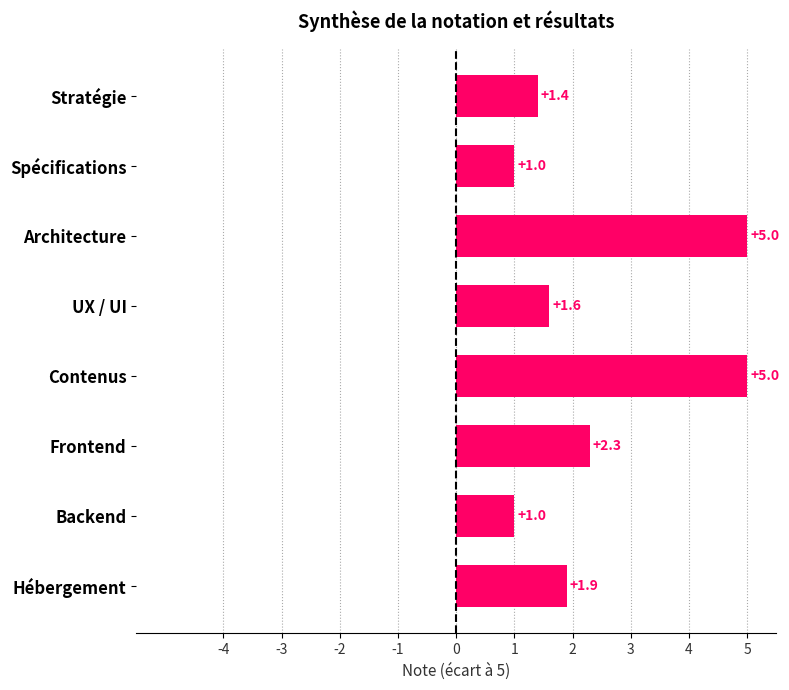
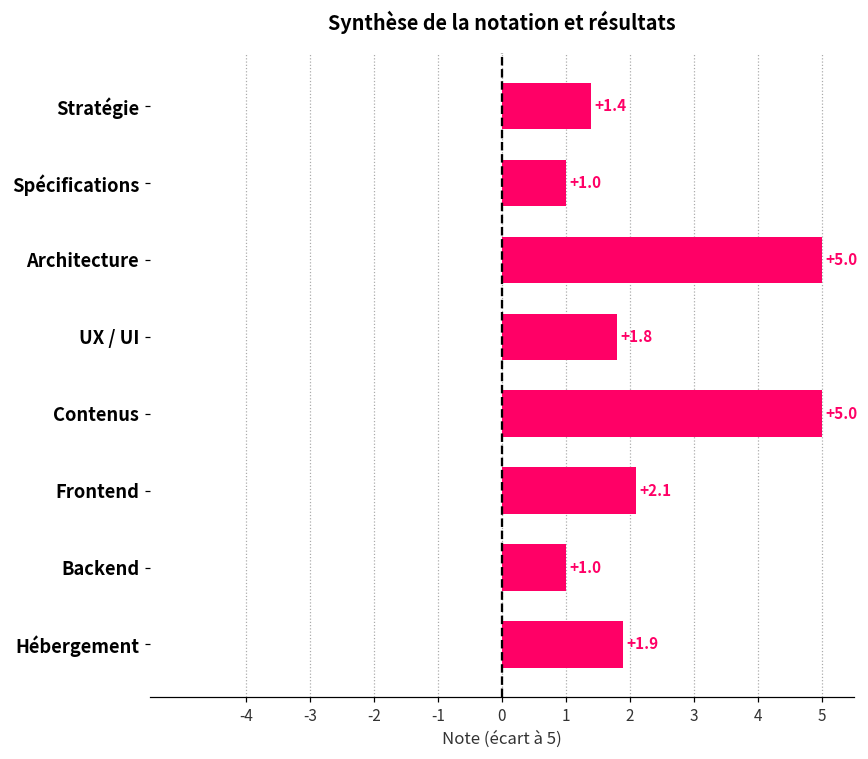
UX / UI: +1.6 -> +1.8
Frontend: +2.3 -> +2.1
